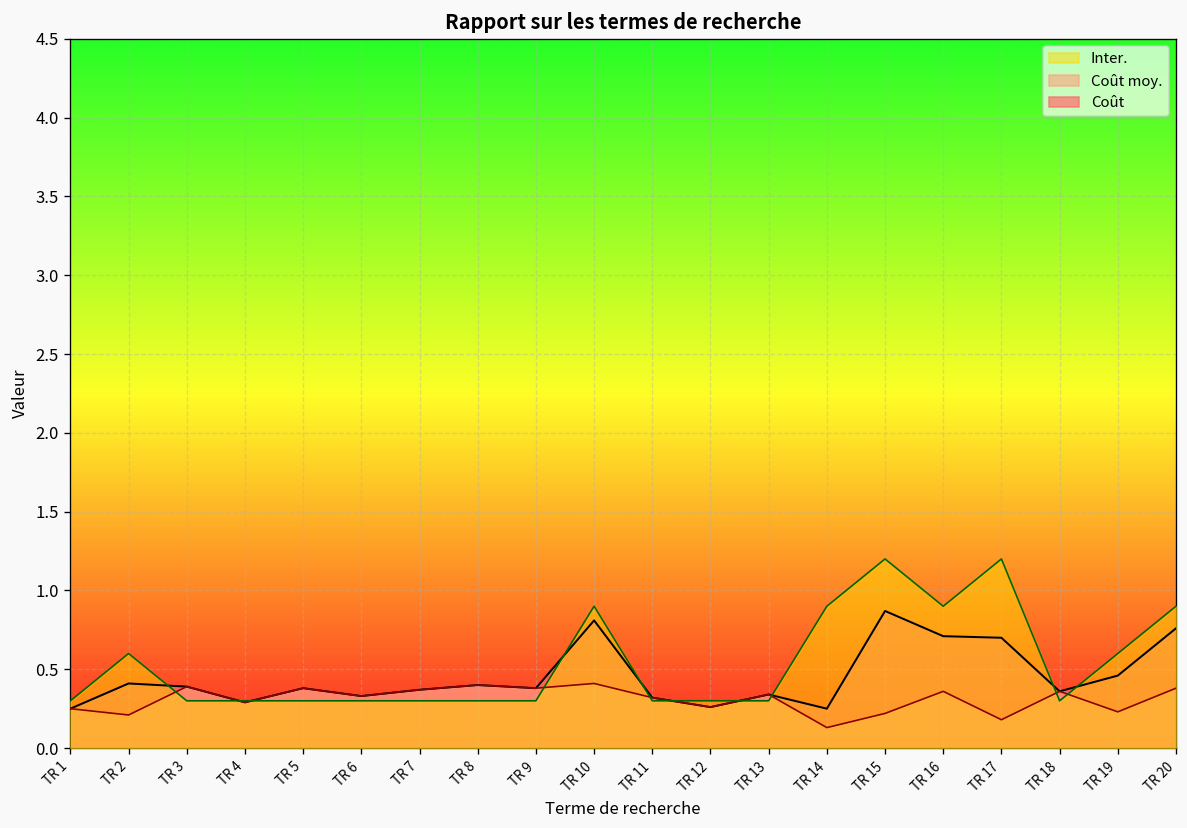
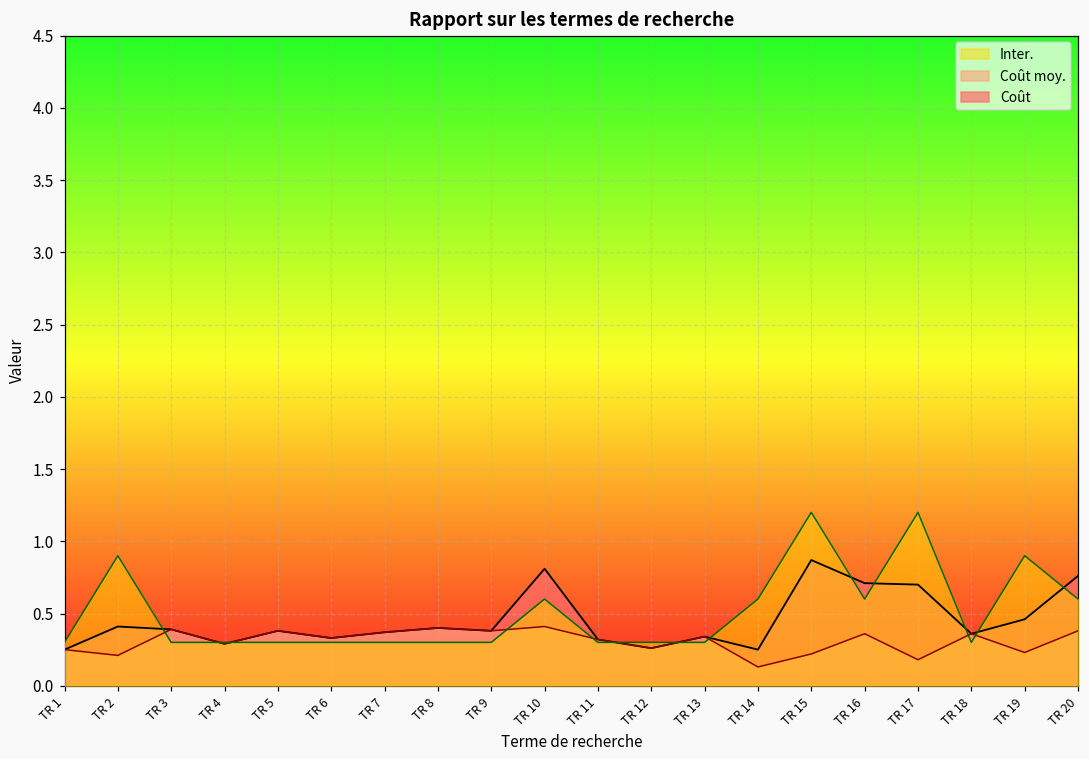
Inter., TR 2: 0.60 -> 0.90
Inter., TR 10: 0.90 -> 0.60
Inter., TR 14: 0.90 -> 0.60
Inter., TR 16: 0.90 -> 0.60
Inter., TR 19: 0.60 -> 0.90
Inter., TR 20: 0.90 -> 0.60
